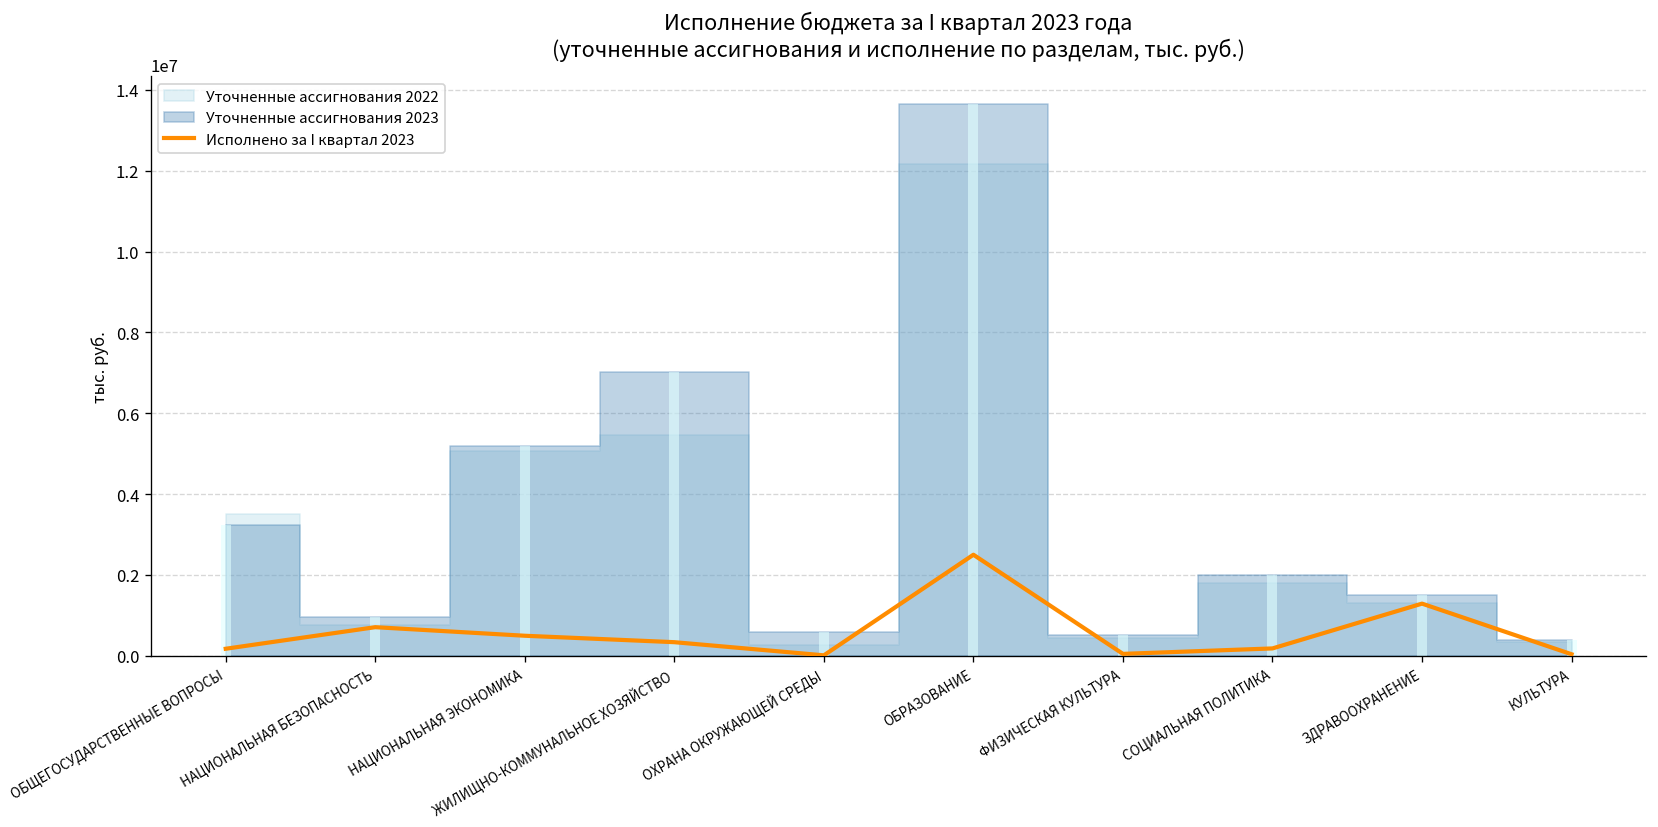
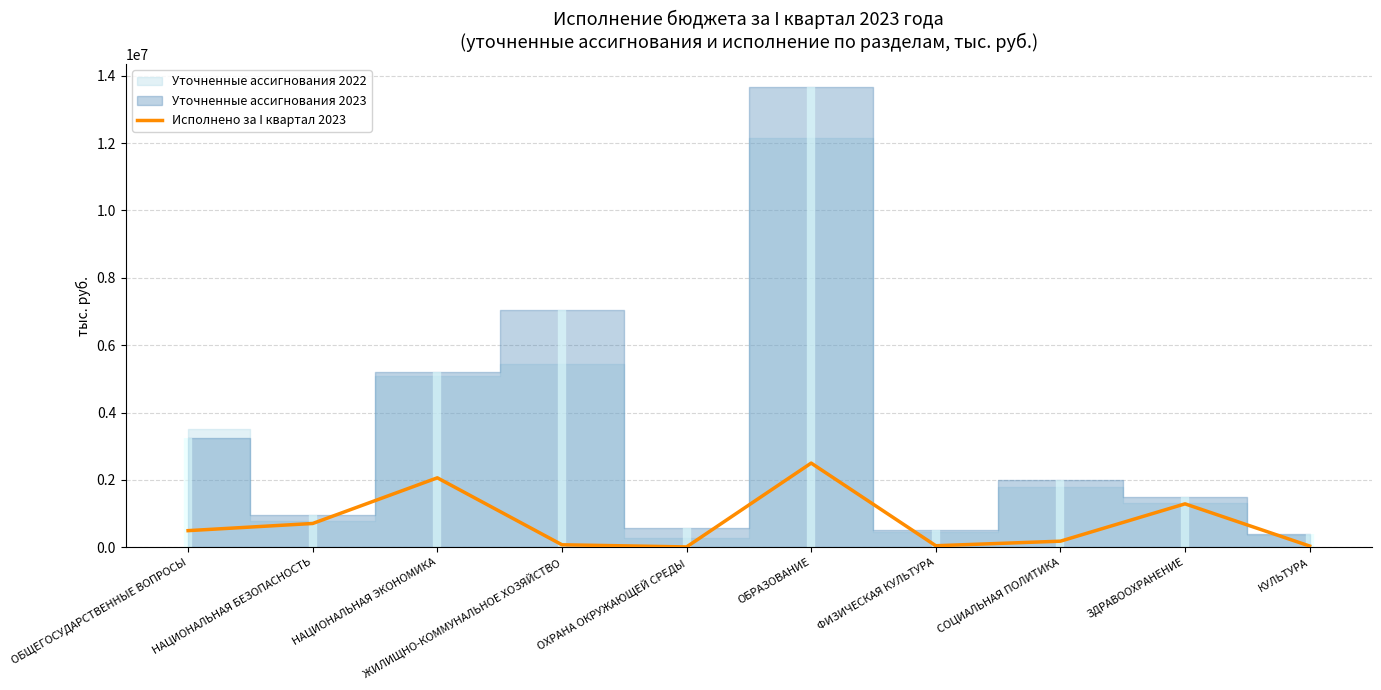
Исполнено за I квартал 2023, ОБЩЕГОСУДАРСТВЕННЫЕ ВОПРОСЫ: 200000 -> 500000
Исполнено за I квартал 2023, НАЦИОНАЛЬНАЯ ЭКОНОМИКА: 500000 -> 2100000
Исполнено за I квартал 2023, ЖИЛИЩНО-КОММУНАЛЬНОЕ ХОЗЯЙСТВО: 300000 -> 100000
